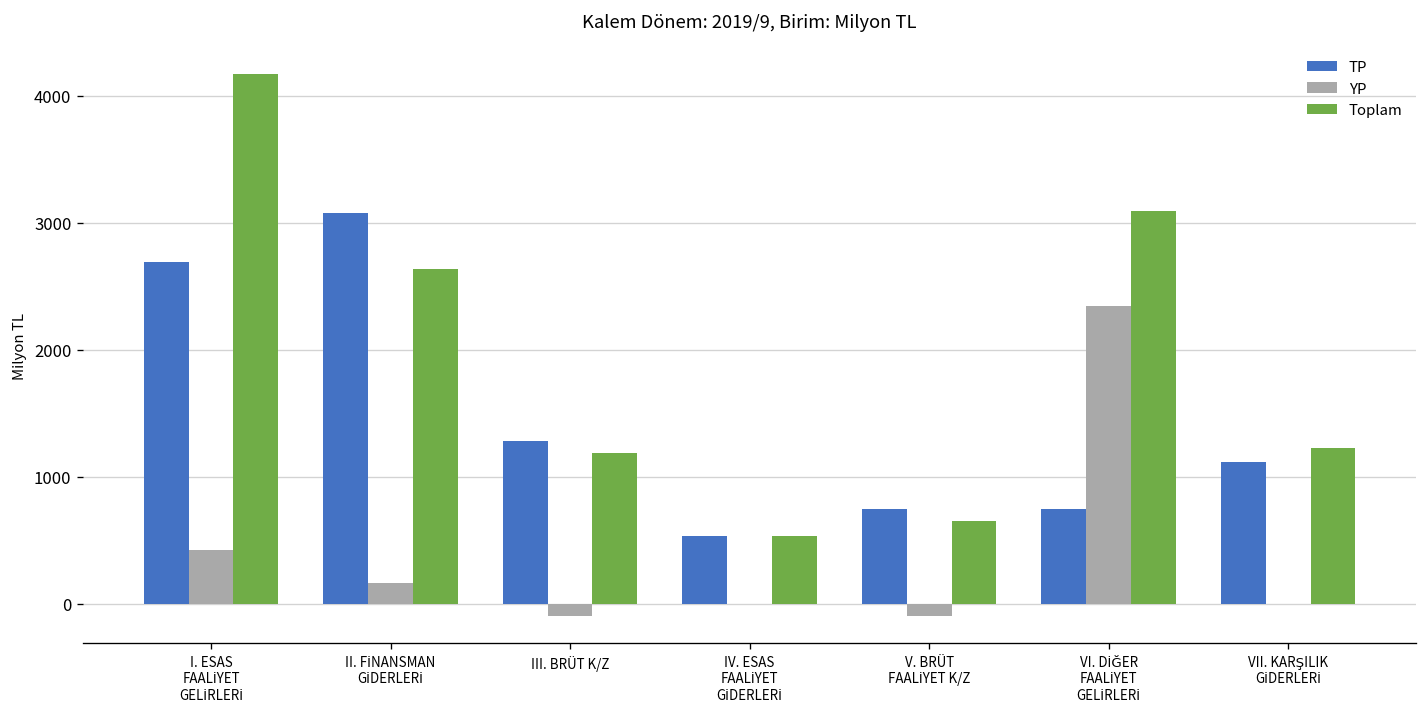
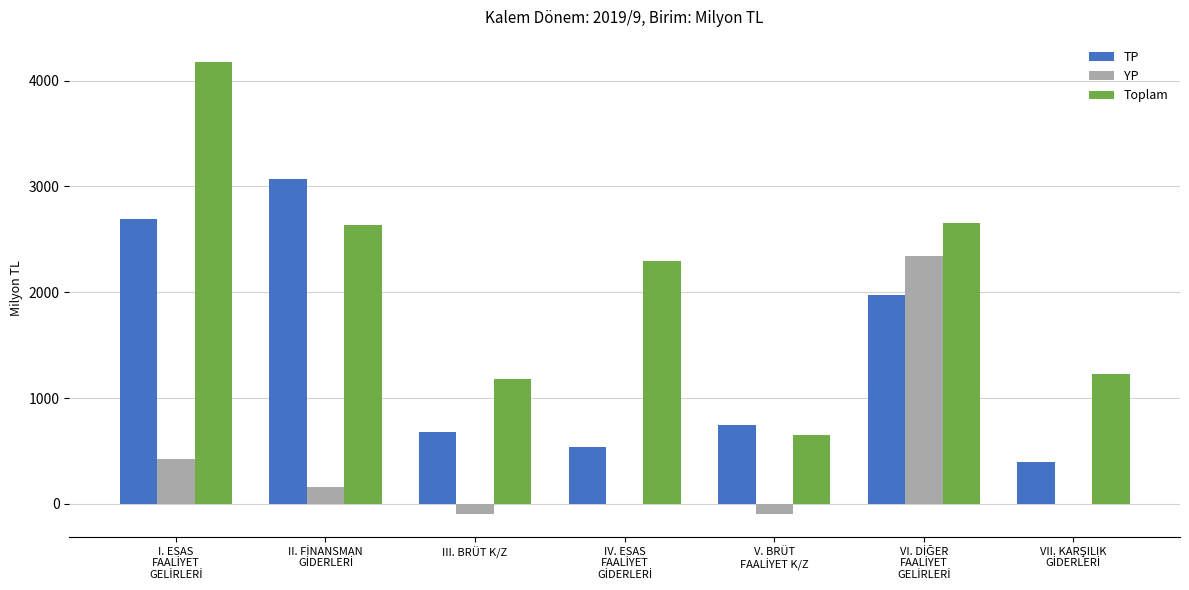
TP, III. BRÜT K/Z: 1280 -> 680
Toplam, IV. ESAS FAALİYET GİDERLERİ: 540 -> 2300
TP, VI. DİĞER FAALİYET GELİRLERİ: 750 -> 1980
Toplam, VI. DİĞER FAALİYET GELİRLERİ: 3090 -> 2660
TP, VII. KARŞILIK GİDERLERİ: 1120 -> 390
